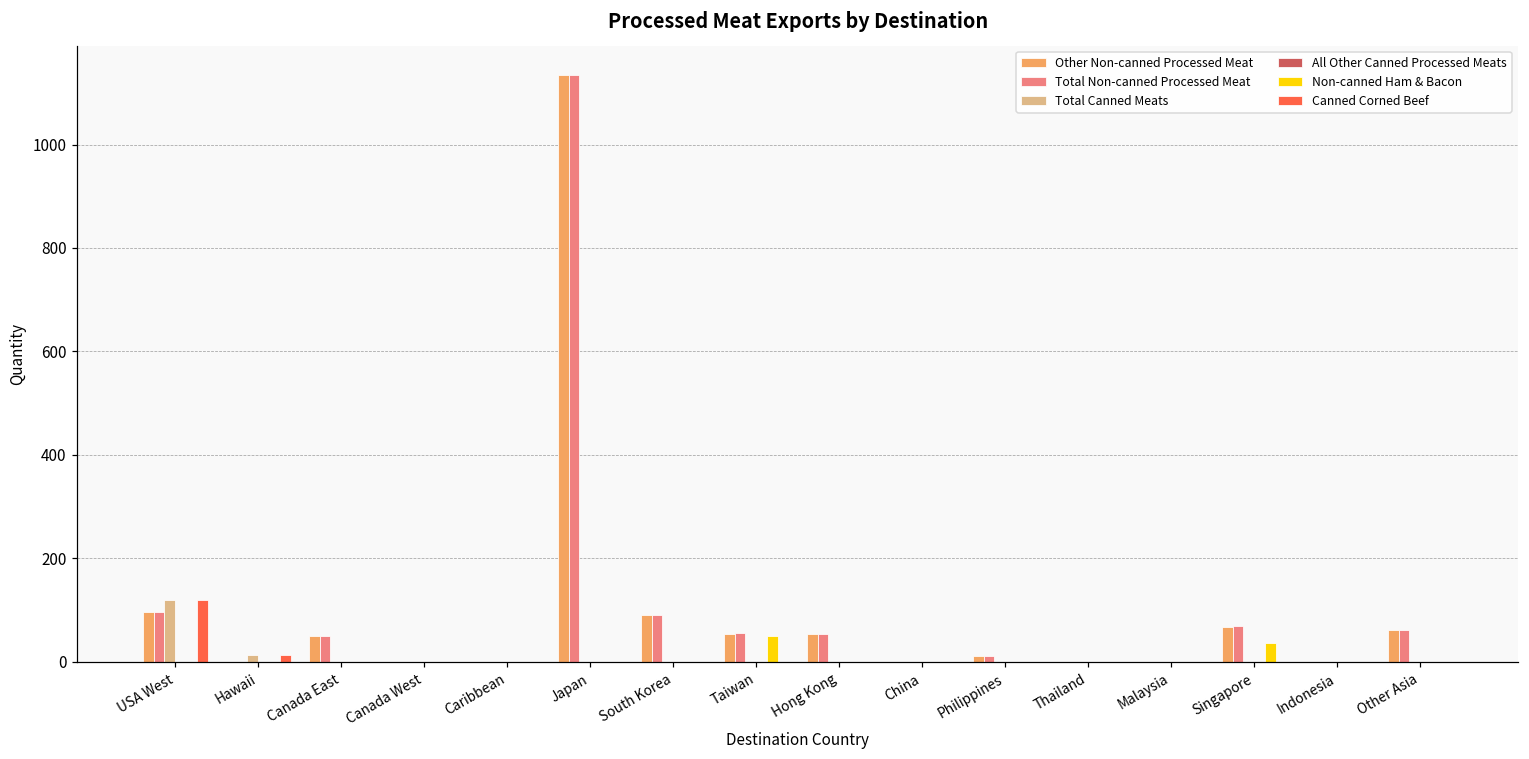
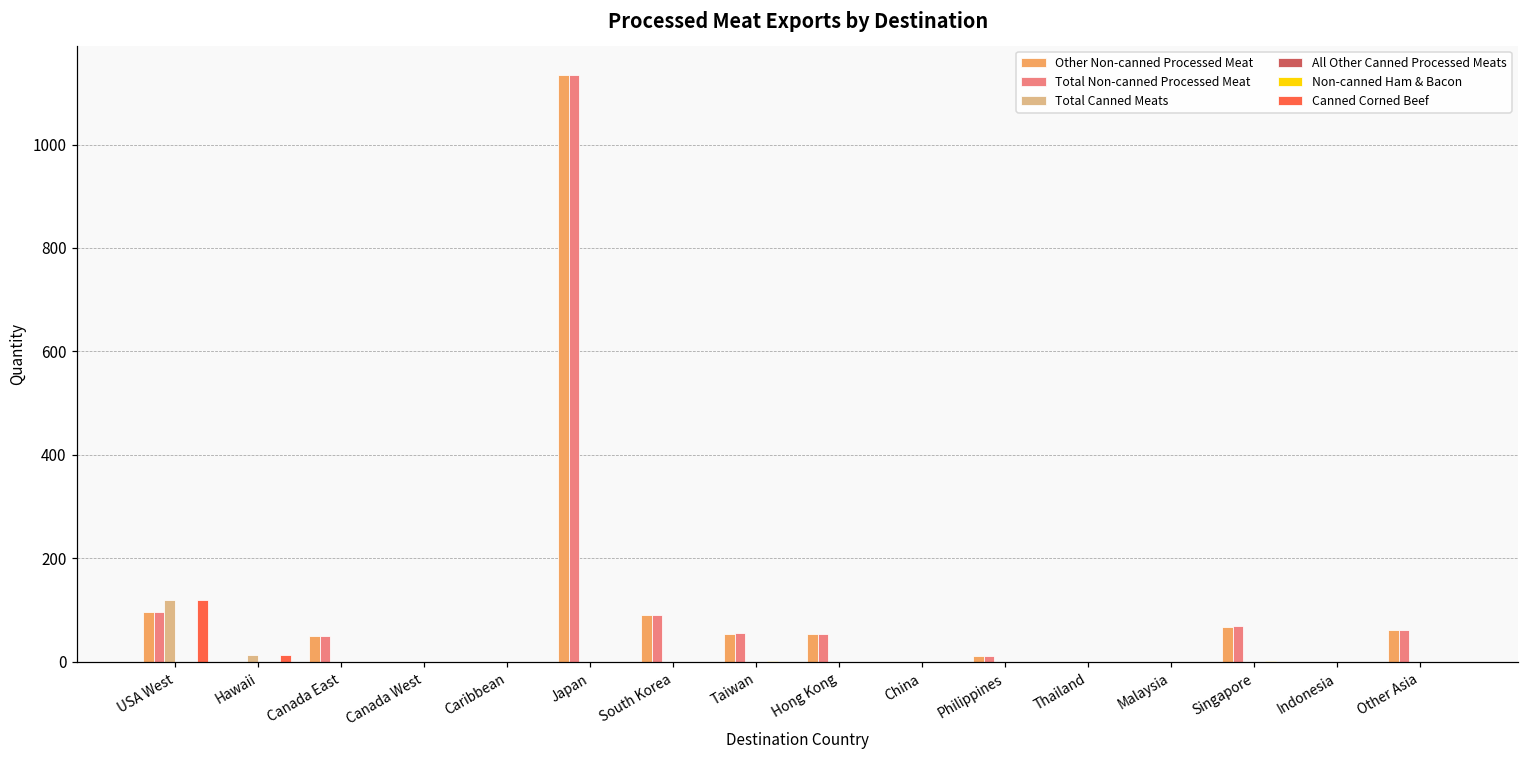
Non-canned Ham & Bacon, Taiwan: 50 -> 0
Non-canned Ham & Bacon, Singapore: 40 -> 0
